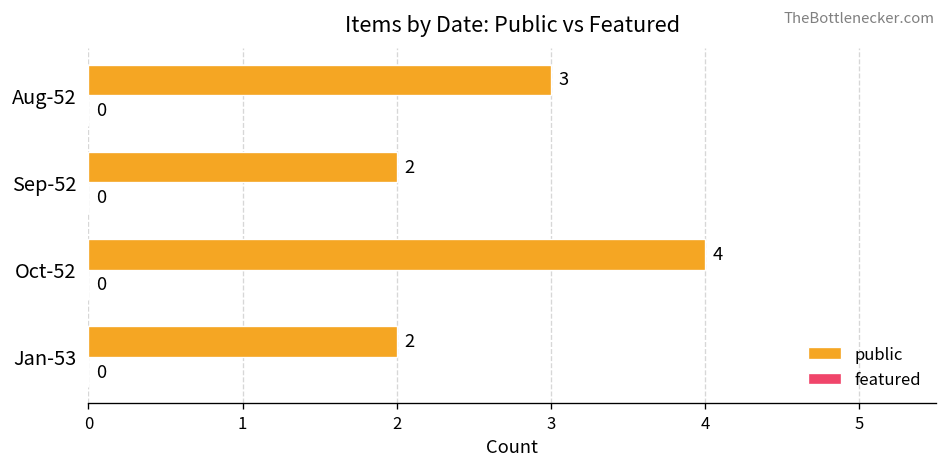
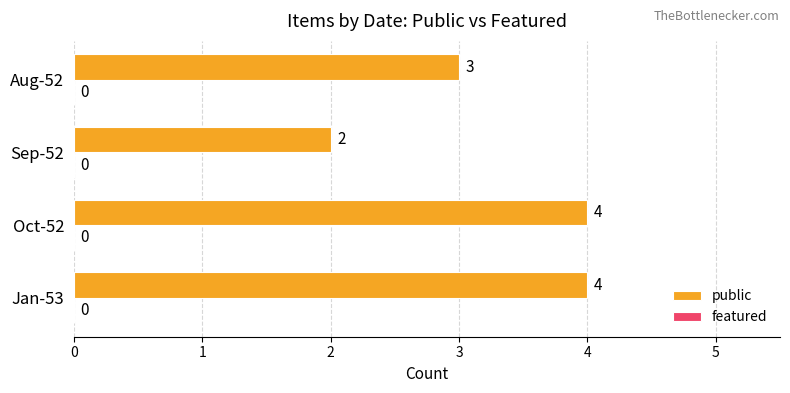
public, Jan-53: 2 -> 4
